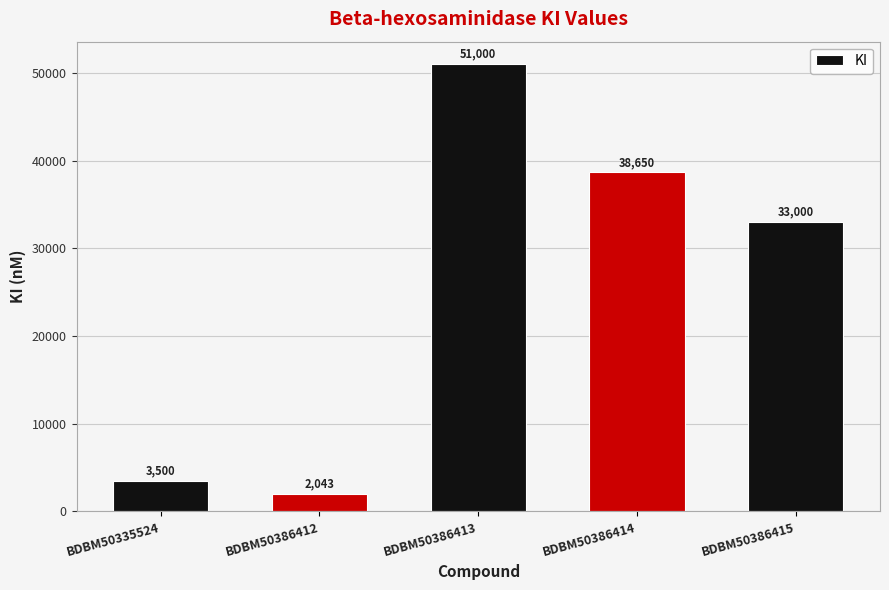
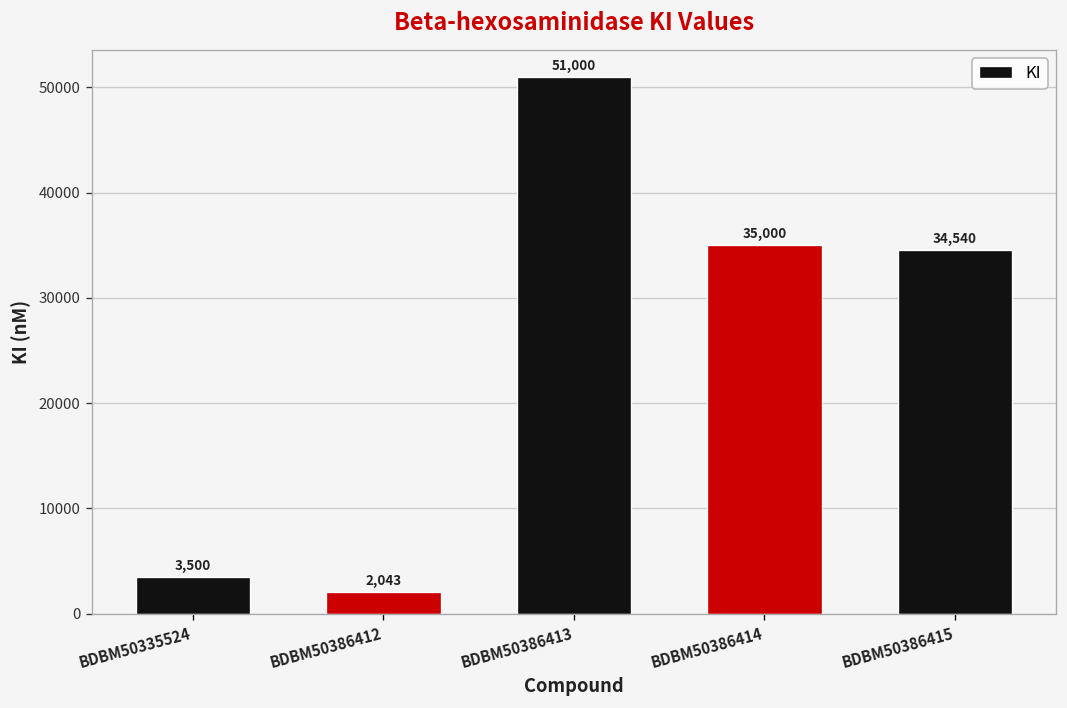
BDBM50386414: 38,650 -> 35,000
BDBM50386415: 33,000 -> 34,540
